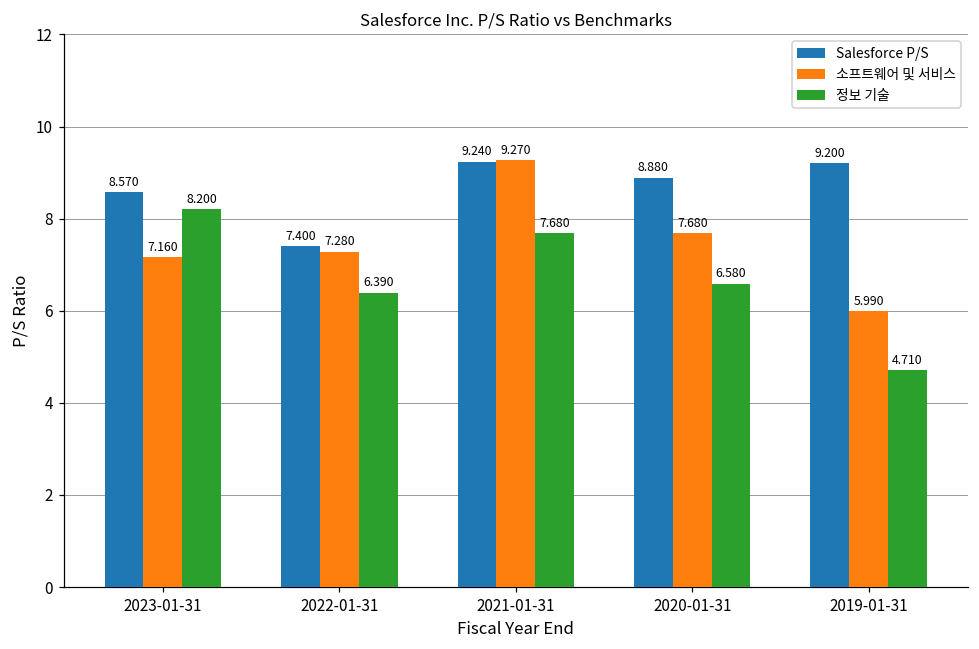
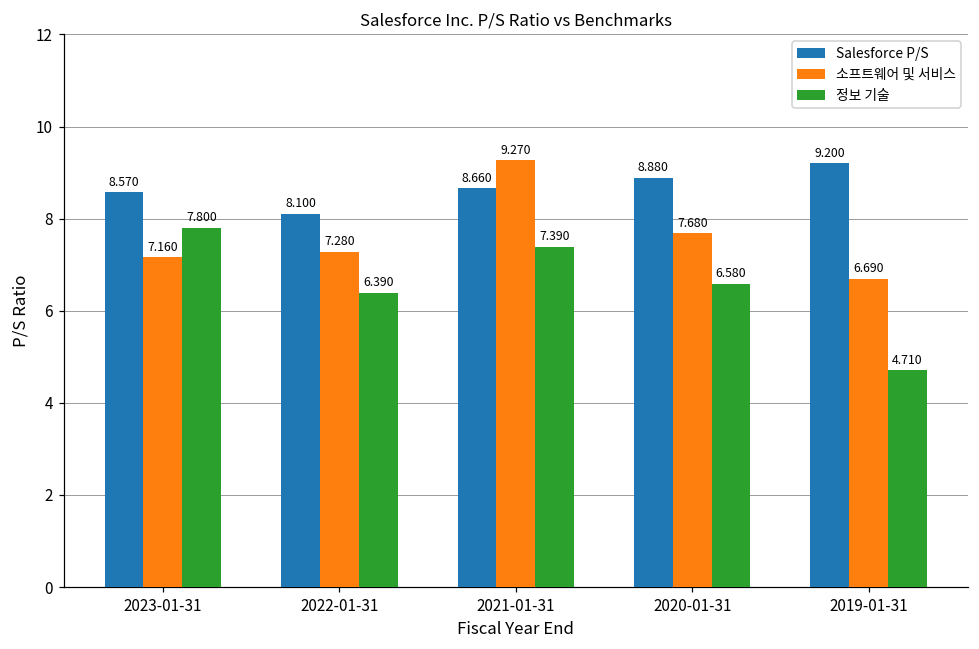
정보 기술, 2023-01-31: 8.200 -> 7.800
Salesforce P/S, 2022-01-31: 7.400 -> 8.100
Salesforce P/S, 2021-01-31: 9.240 -> 8.660
정보 기술, 2021-01-31: 7.680 -> 7.390
소프트웨어 및 서비스, 2019-01-31: 5.990 -> 6.690
